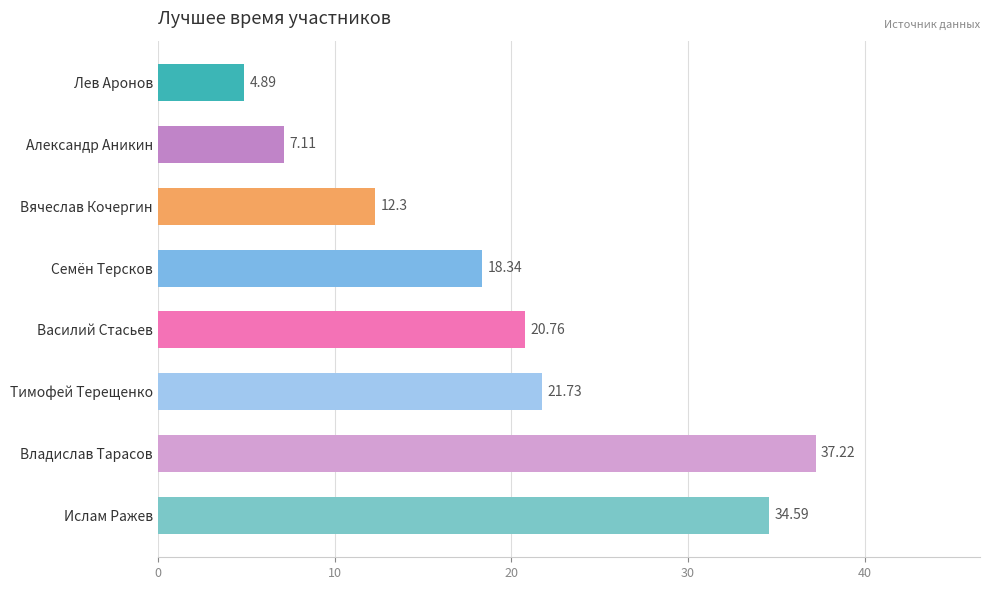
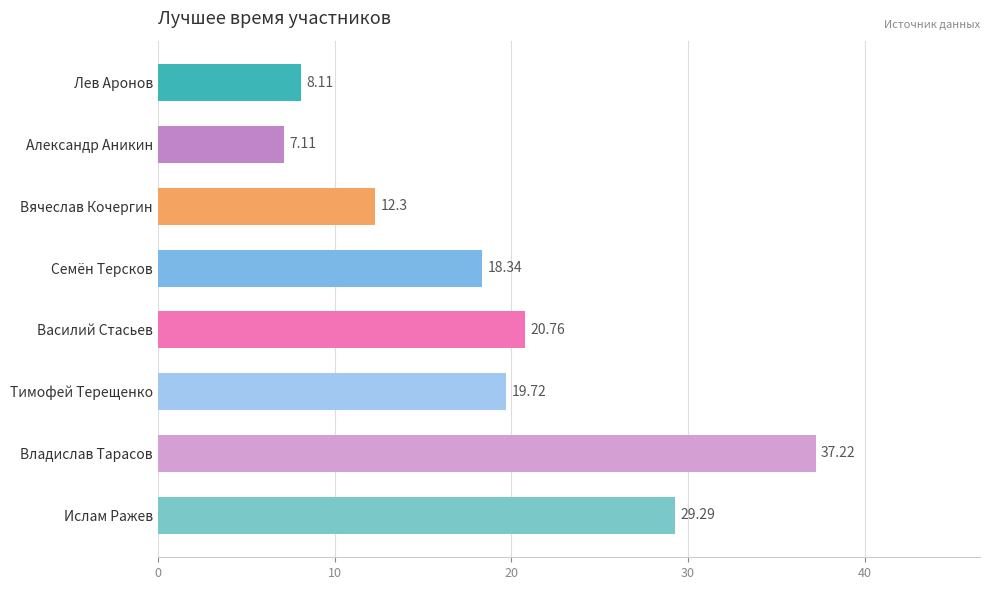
Лев Аронов: 4.89 -> 8.11
Тимофей Терещенко: 21.73 -> 19.72
Ислам Ражев: 34.59 -> 29.29
